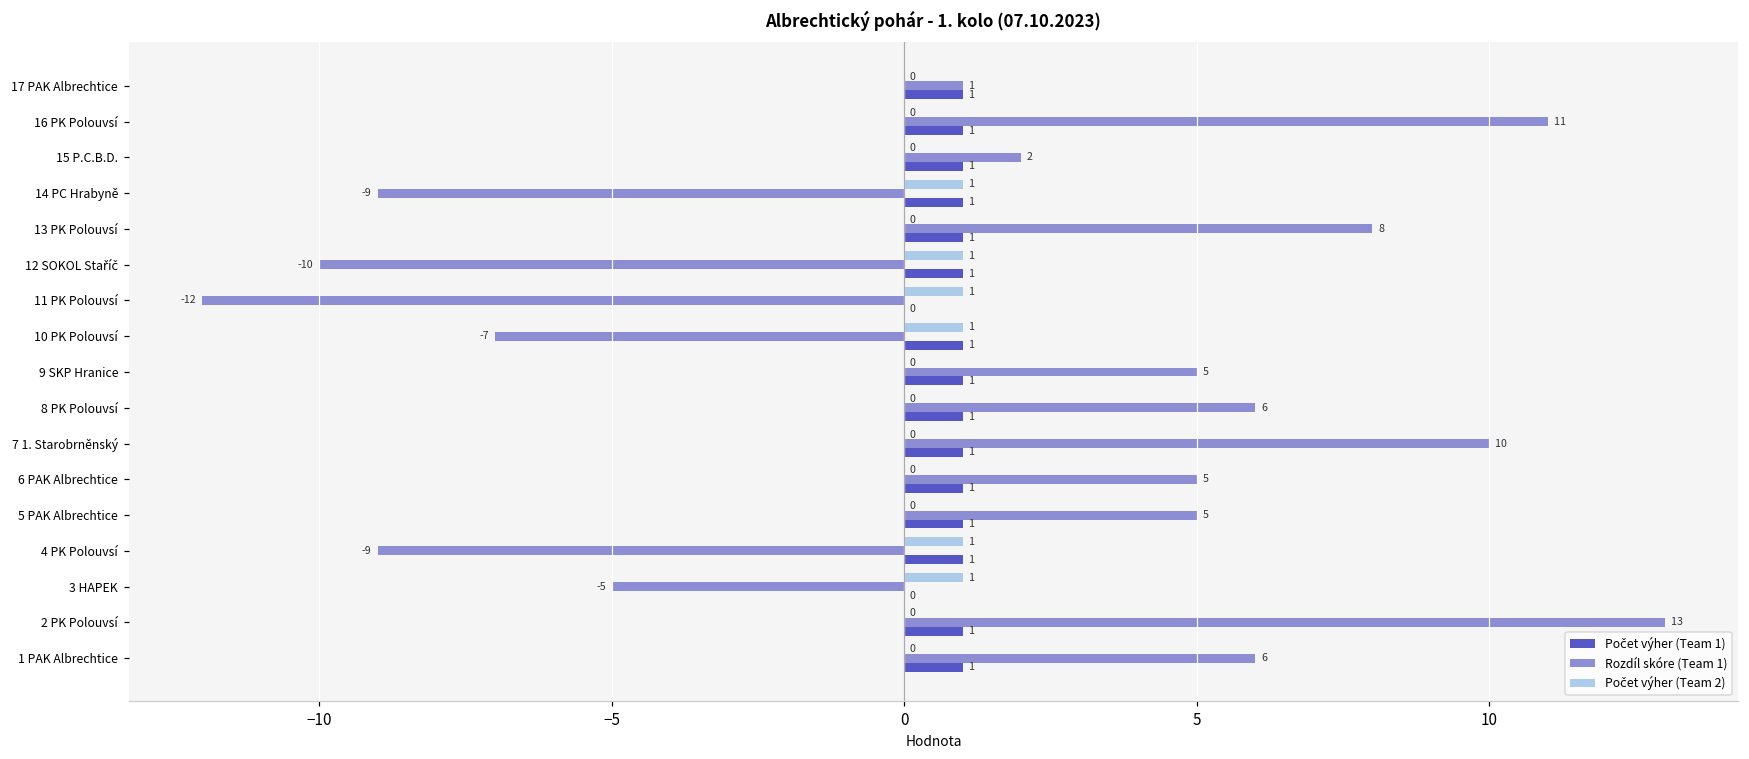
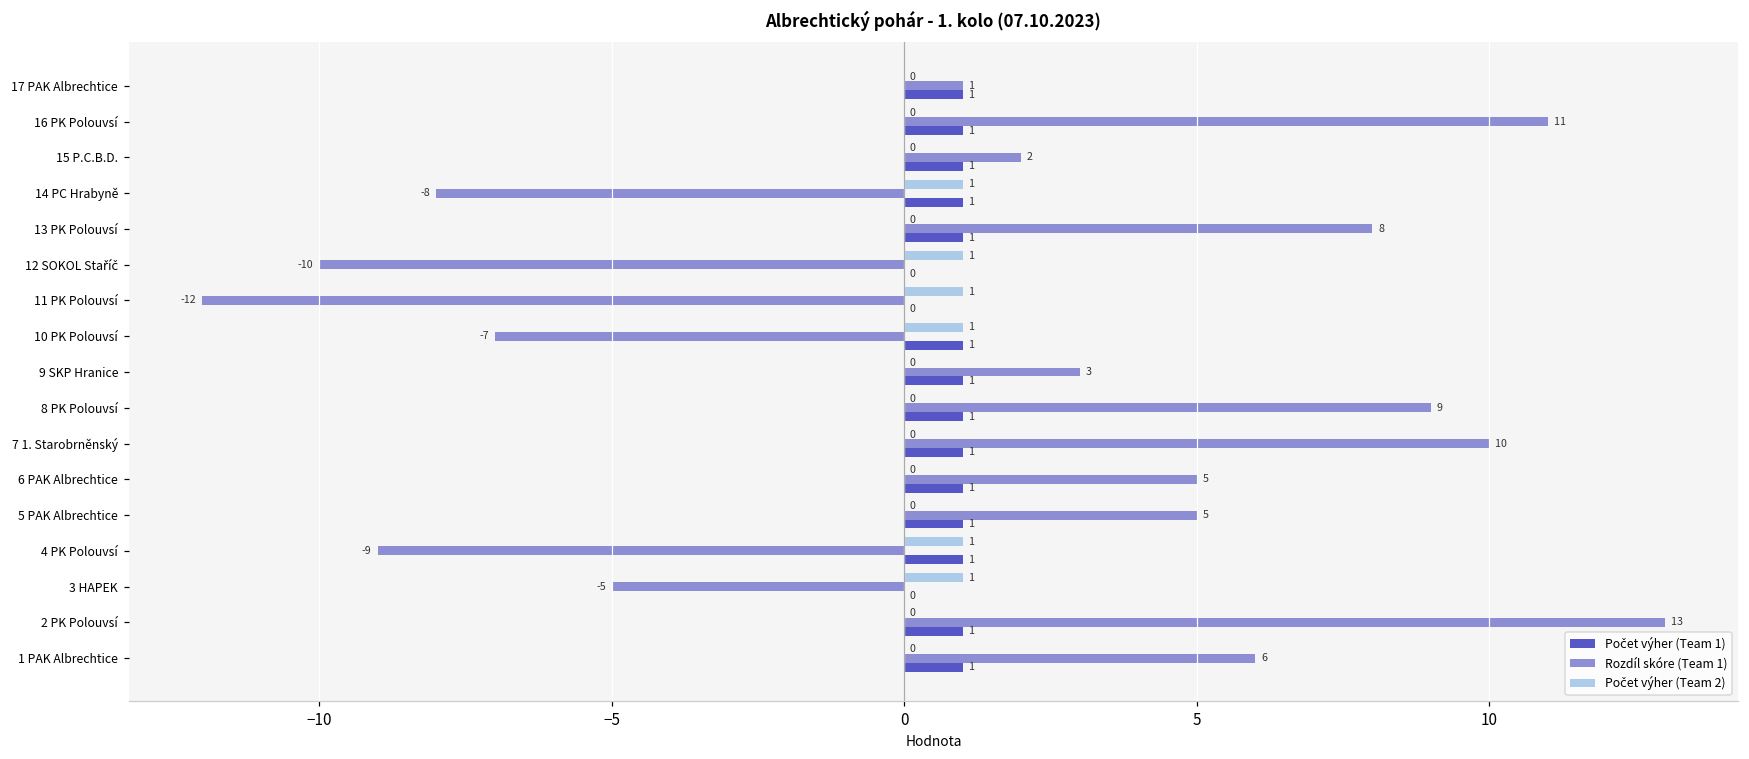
Rozdíl skóre (Team 1), 14 PC Hrabyně: -9 -> -8
Počet výher (Team 1), 12 SOKOL Staříč: 1 -> 0
Rozdíl skóre (Team 1), 9 SKP Hranice: 5 -> 3
Rozdíl skóre (Team 1), 8 PK Polouvsí: 6 -> 9
